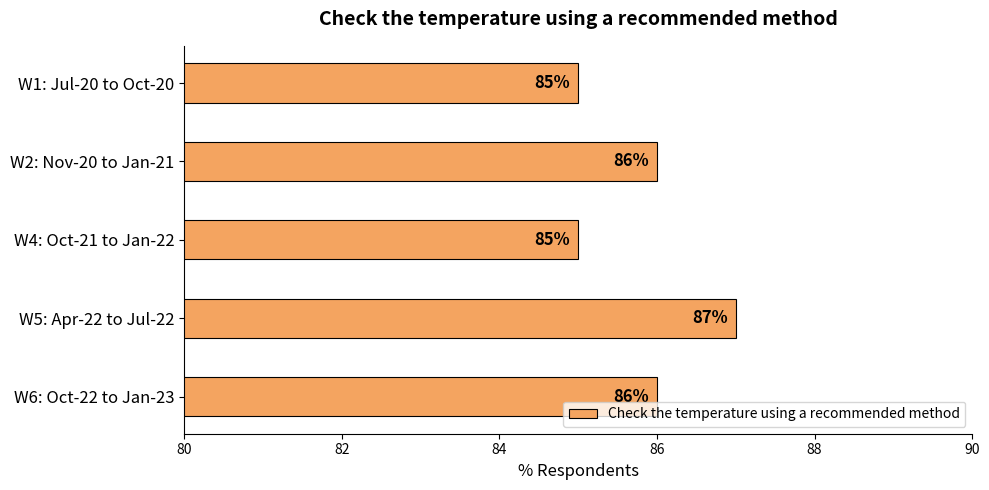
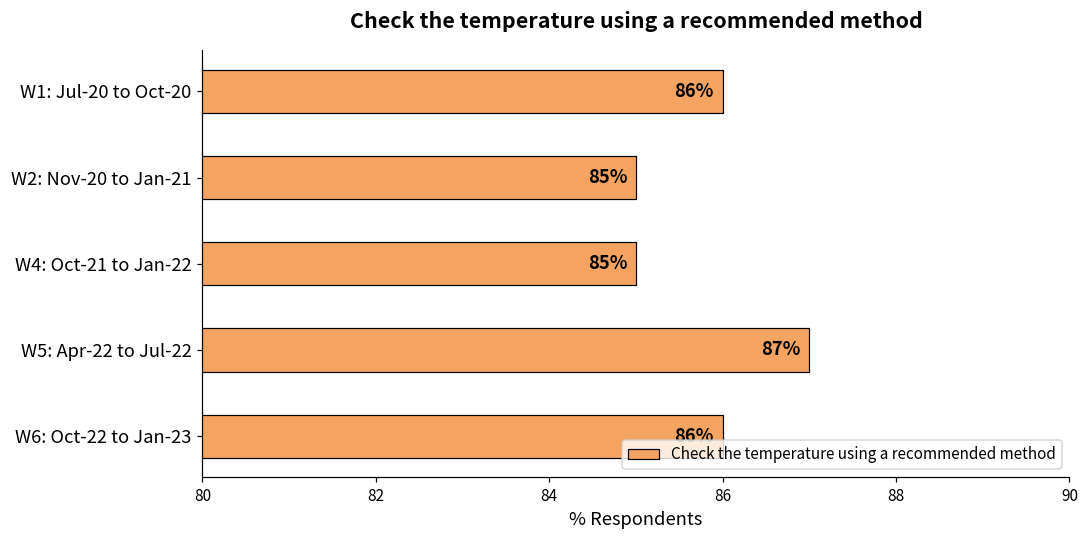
W1: Jul-20 to Oct-20: 85% -> 86%
W2: Nov-20 to Jan-21: 86% -> 85%
